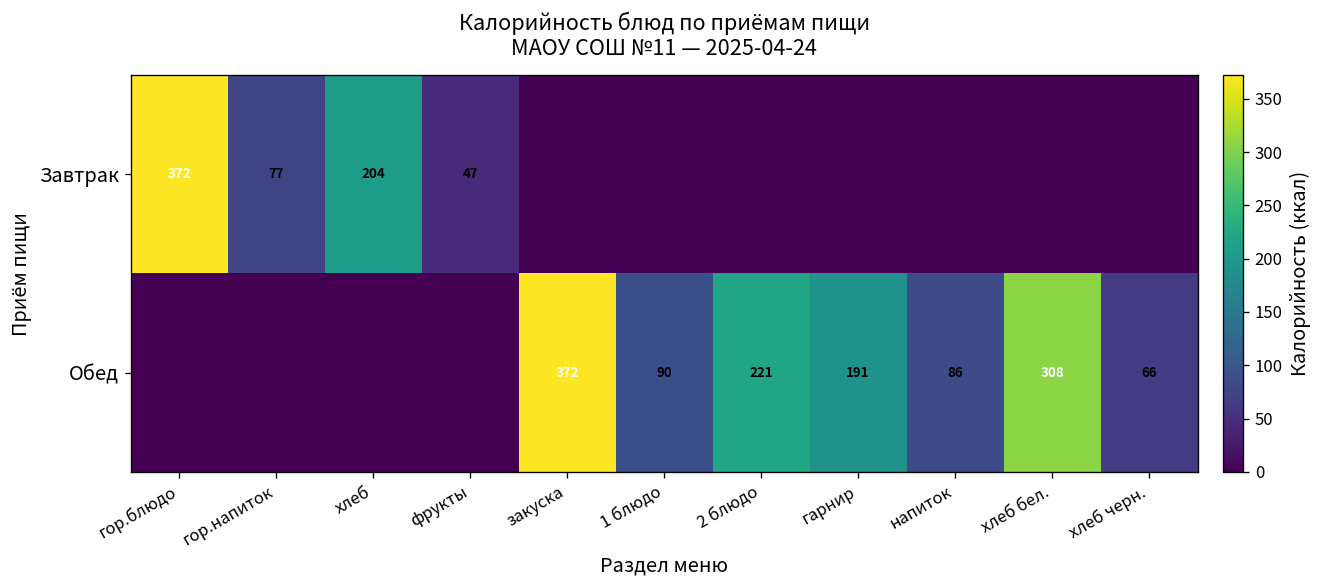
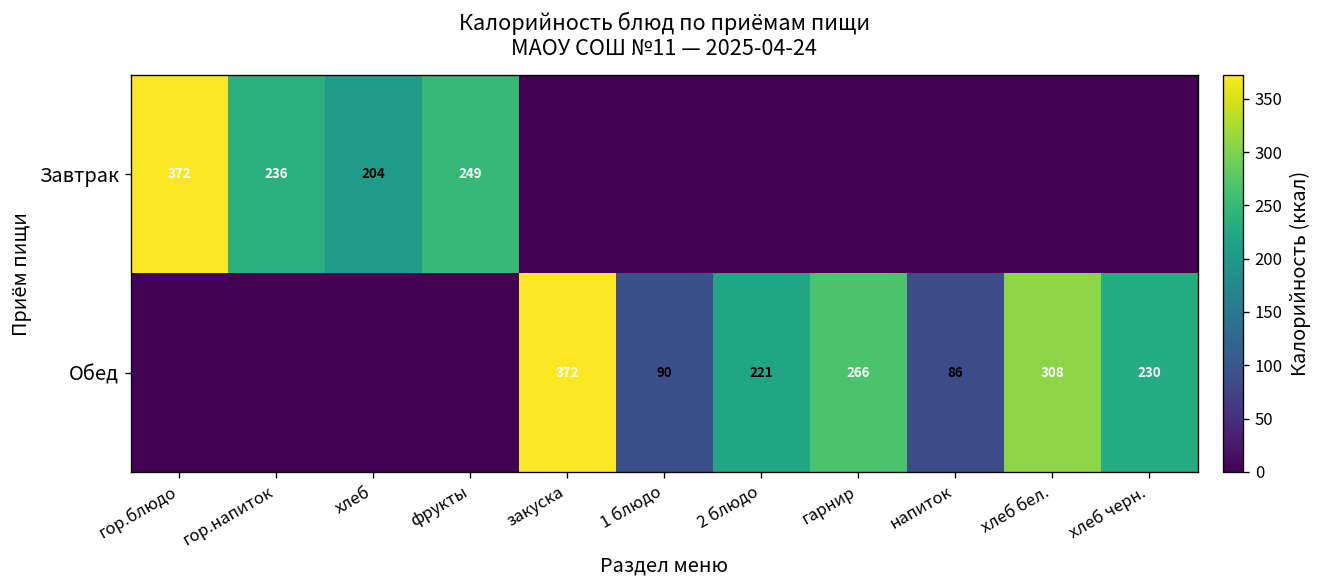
Завтрак, гор.напиток: 77 -> 236
Завтрак, фрукты: 47 -> 249
Обед, гарнир: 191 -> 266
Обед, хлеб черн.: 66 -> 230
